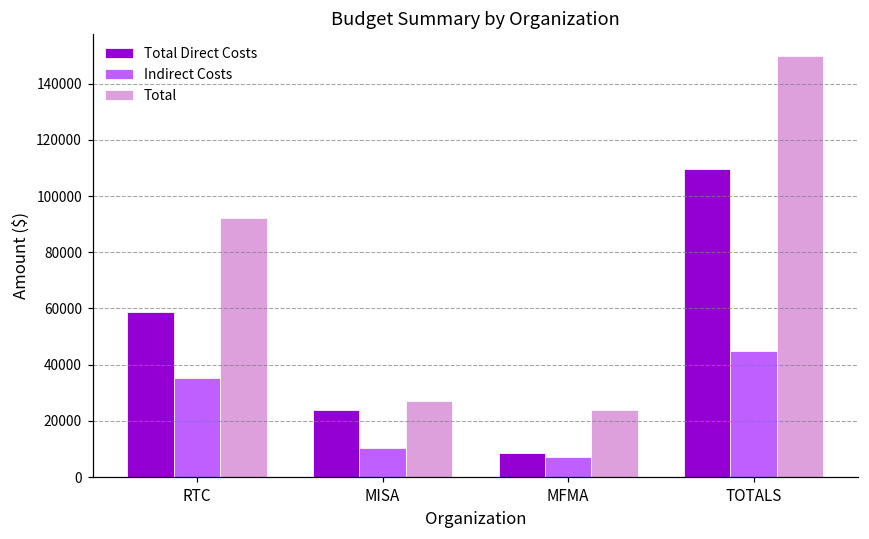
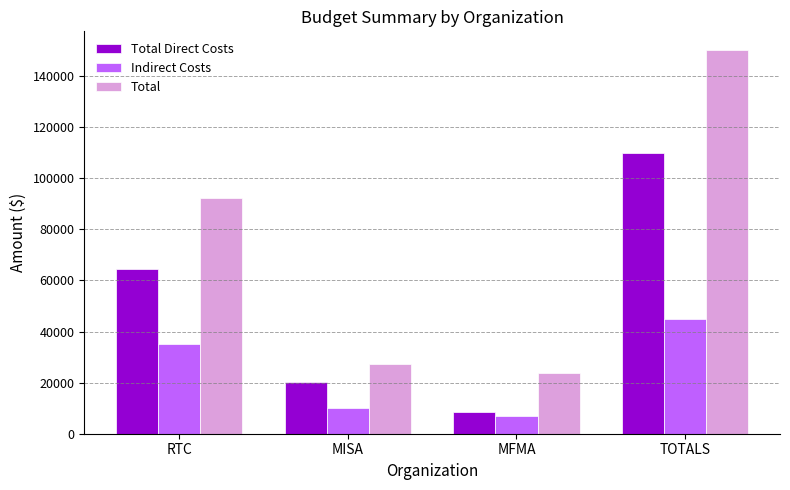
Total Direct Costs, RTC: 59000 -> 65000
Total Direct Costs, MISA: 24000 -> 20000
